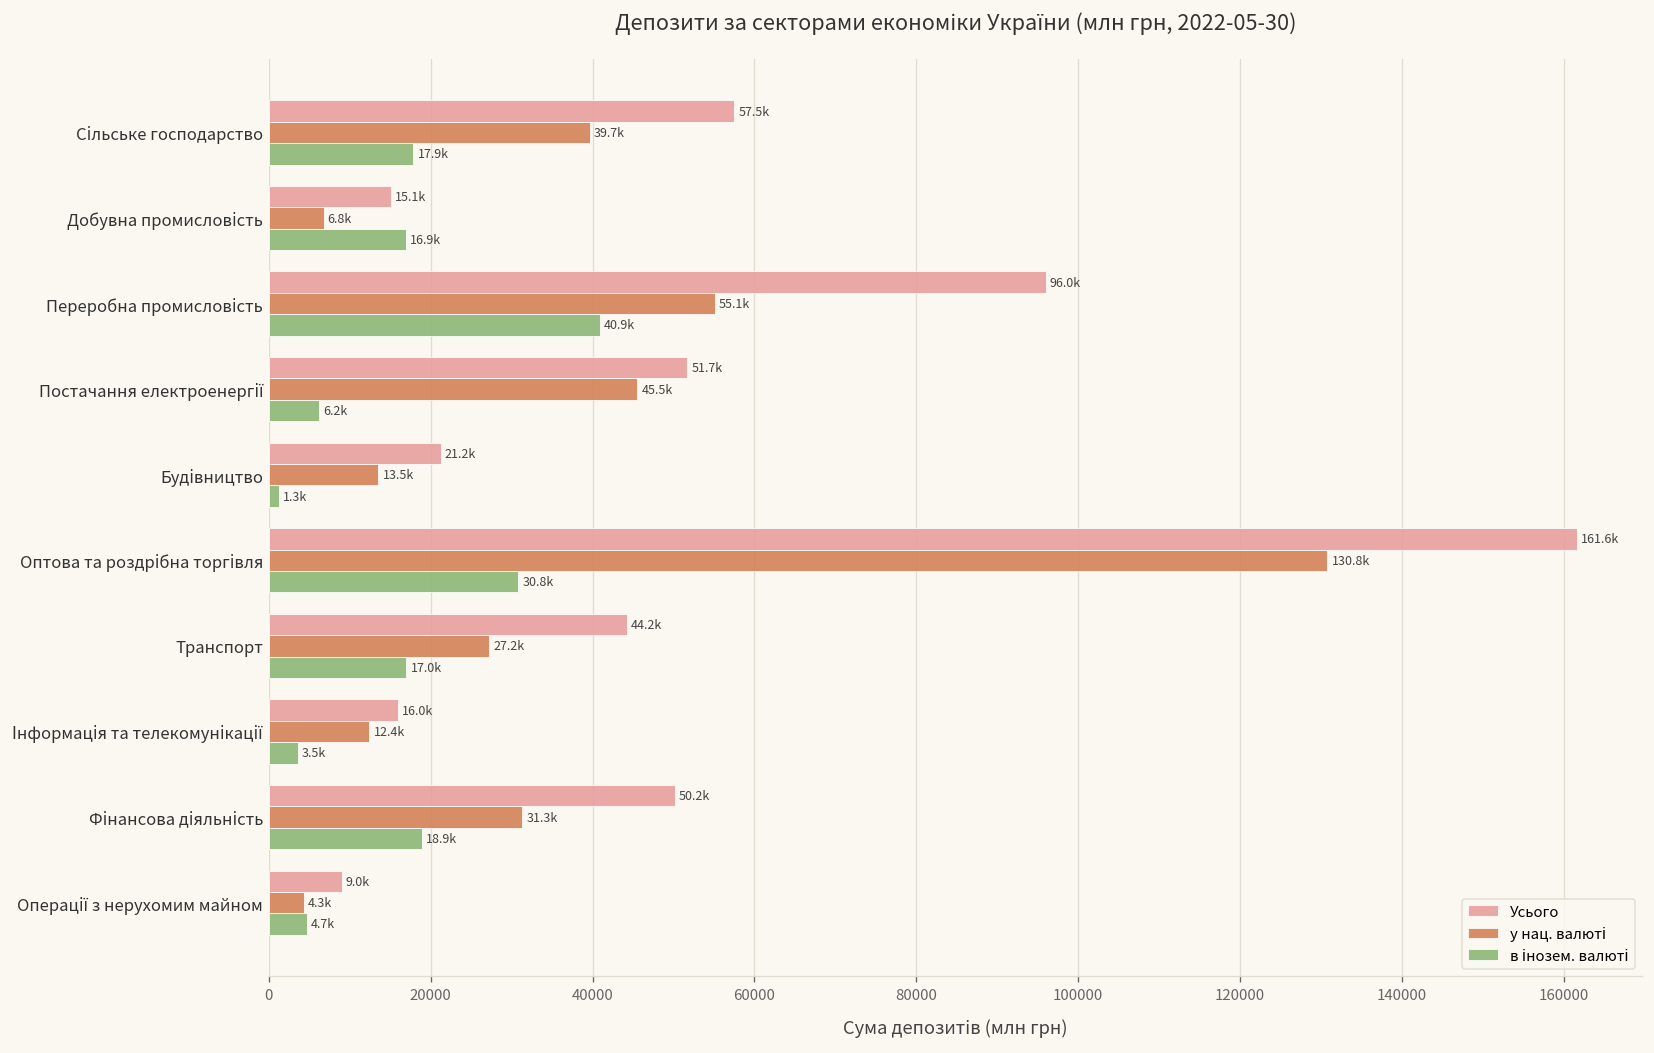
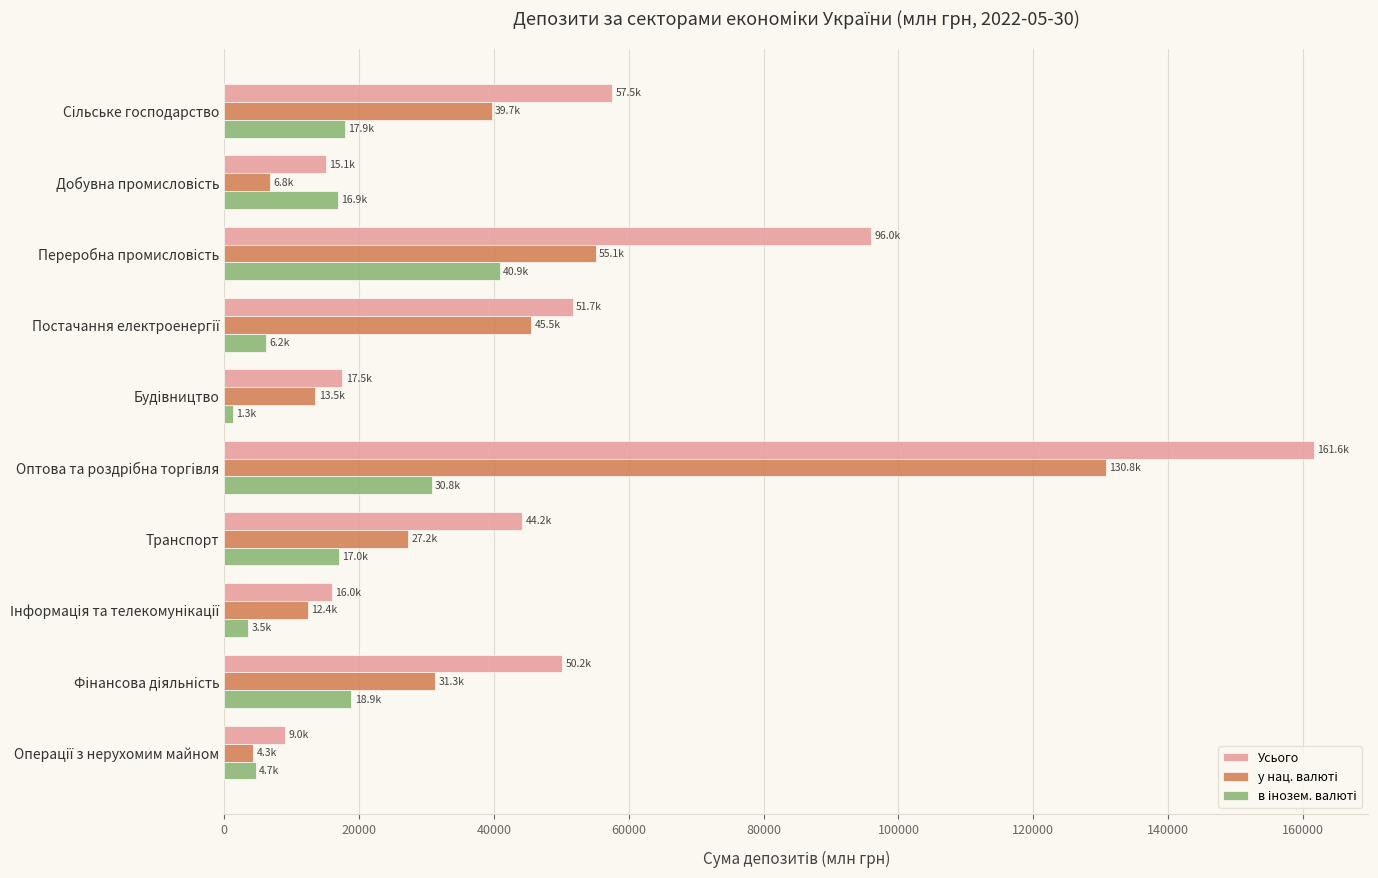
Усього, Будівництво: 21.2k -> 17.5k
